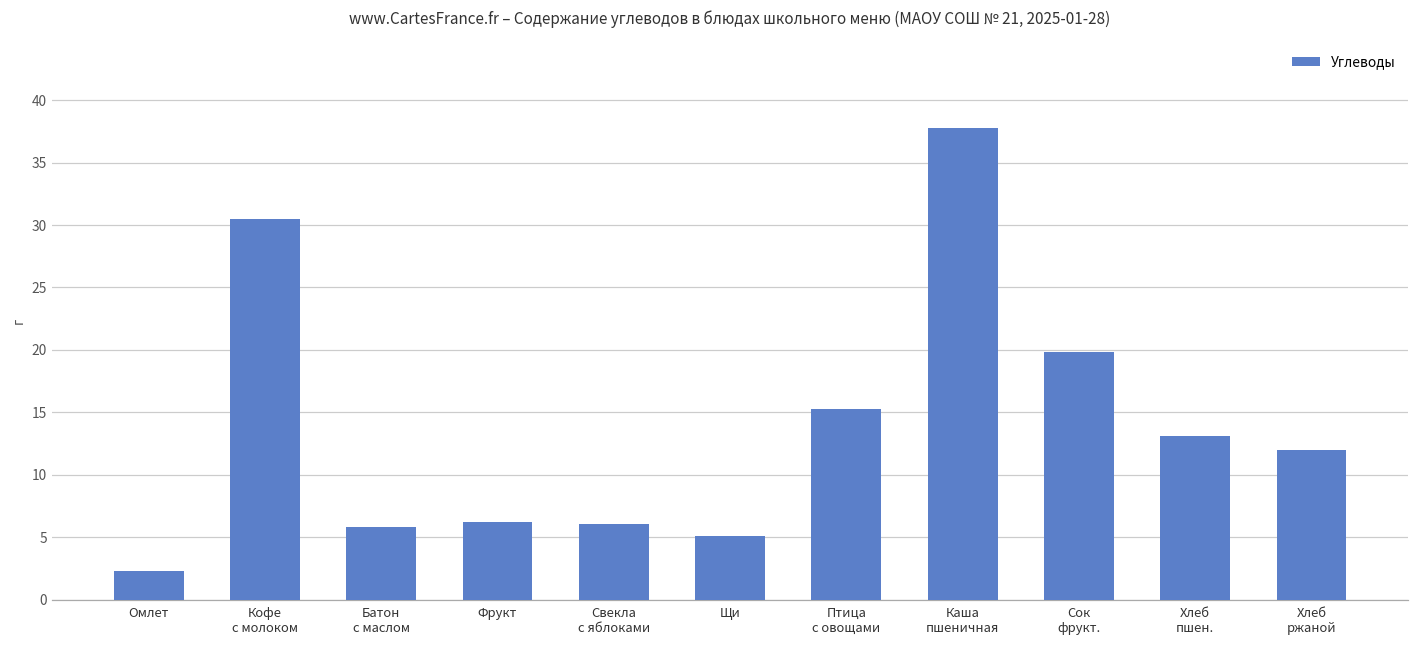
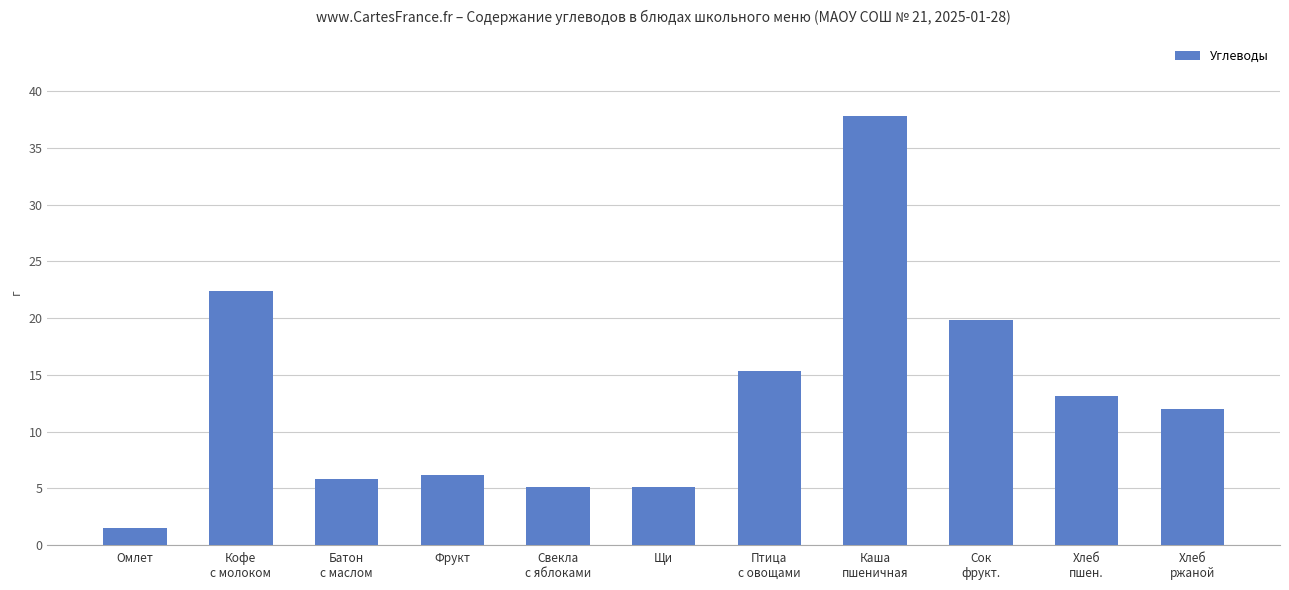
Омлет: 2.3 -> 1.5
Кофе с молоком: 30.5 -> 22.4
Свекла с яблоками: 6.1 -> 5.1
